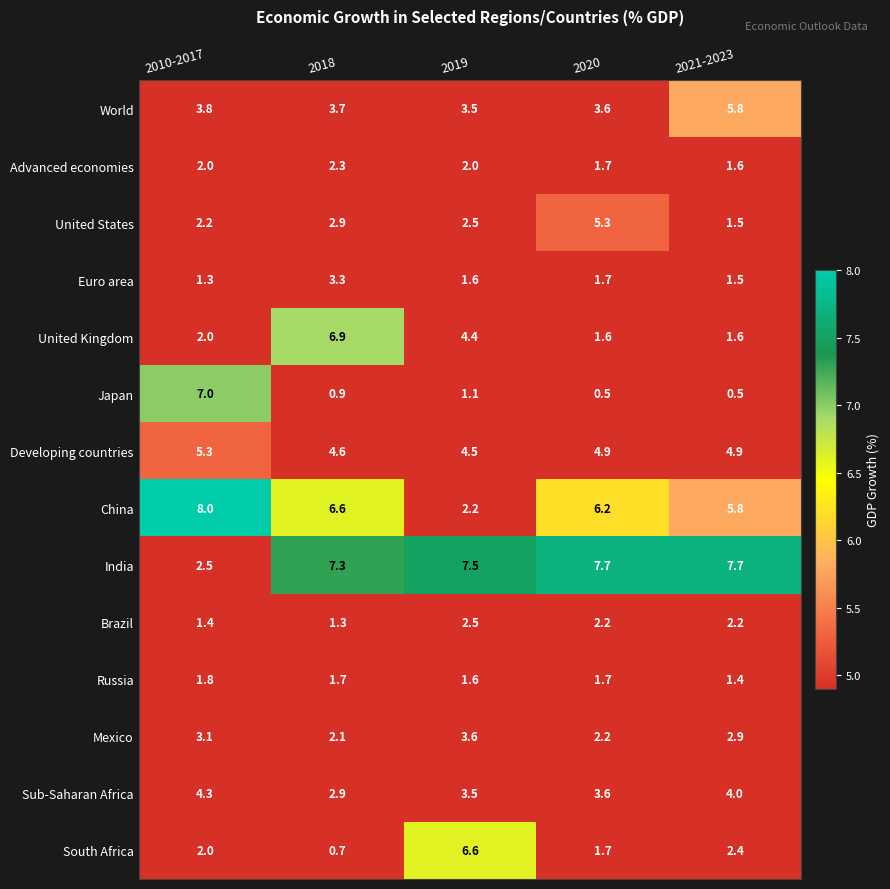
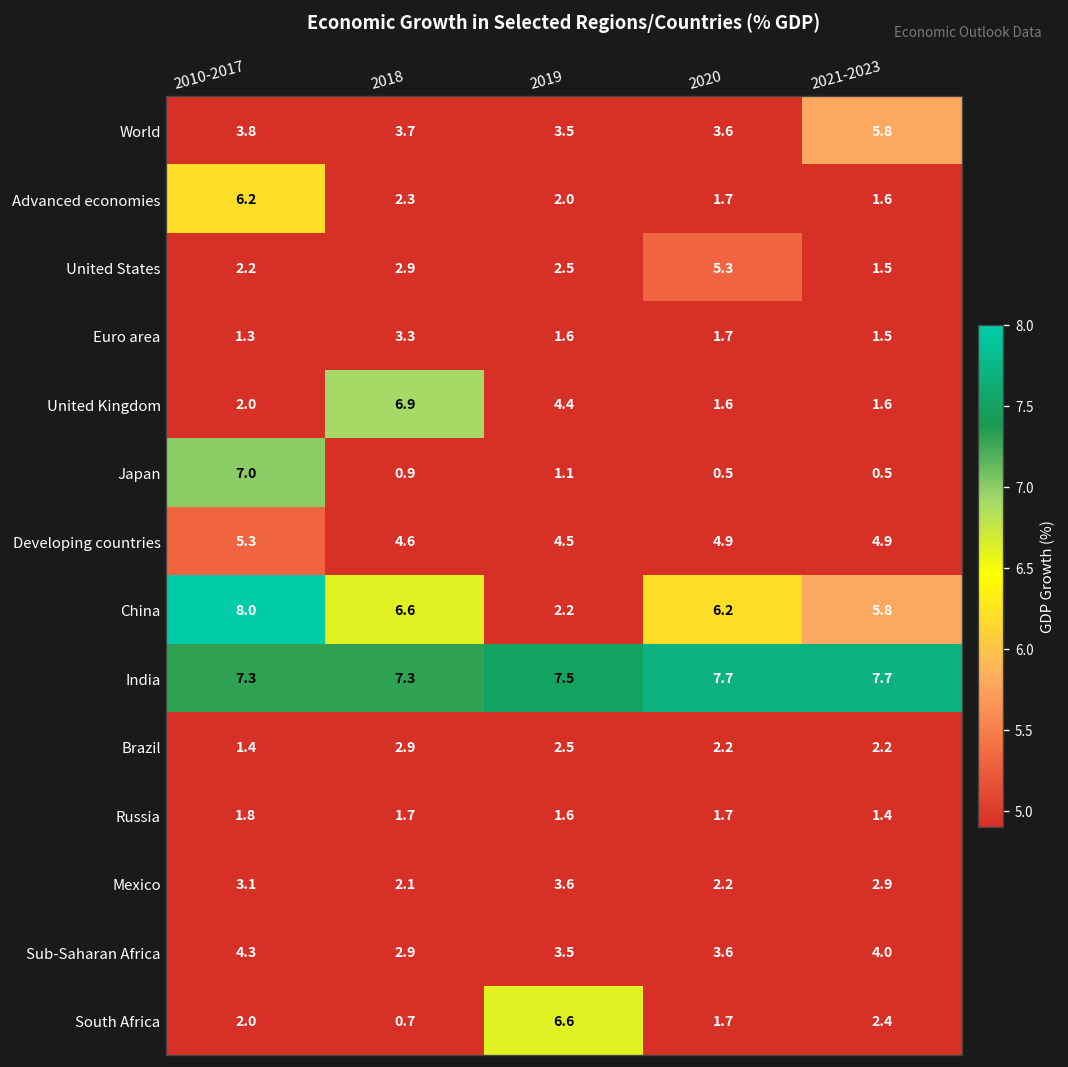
Advanced economies, 2010-2017: 2.0 -> 6.2
India, 2010-2017: 2.5 -> 7.3
Brazil, 2018: 1.3 -> 2.9
